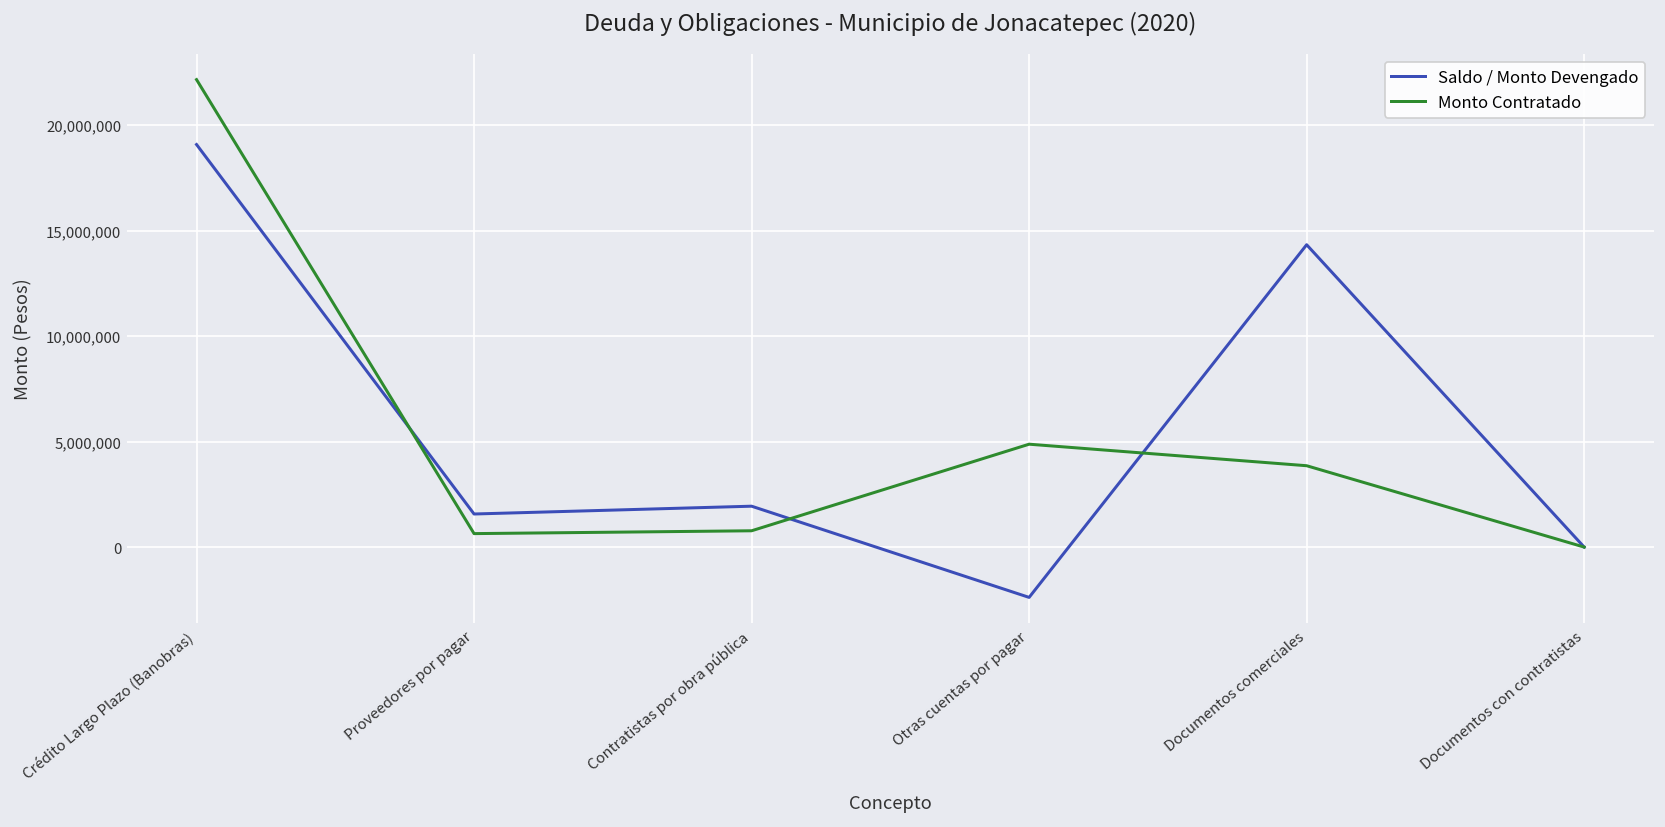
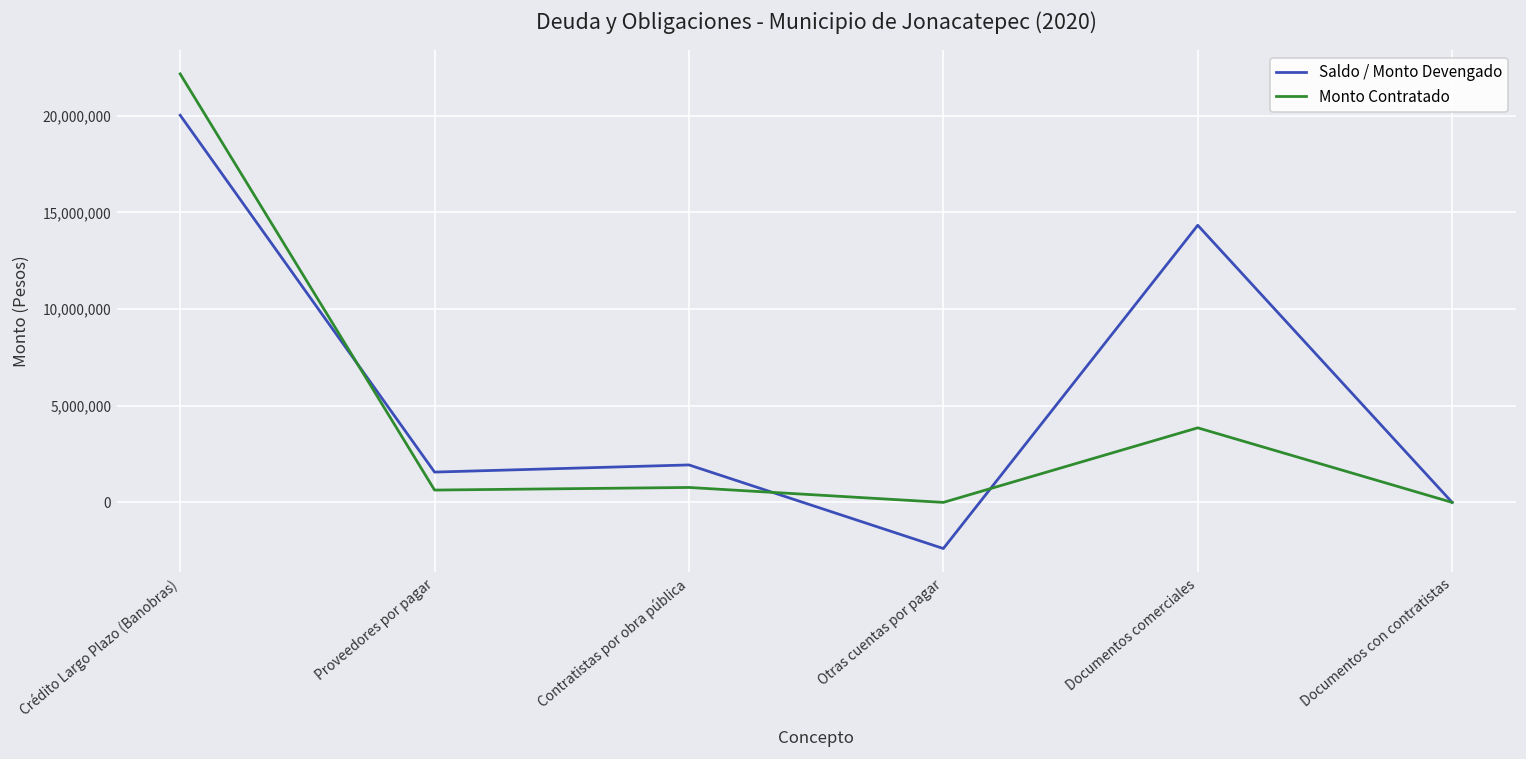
Saldo / Monto Devengado, Crédito Largo Plazo (Banobras): 19,100,000 -> 20,000,000
Monto Contratado, Otras cuentas por pagar: 4,900,000 -> 0
